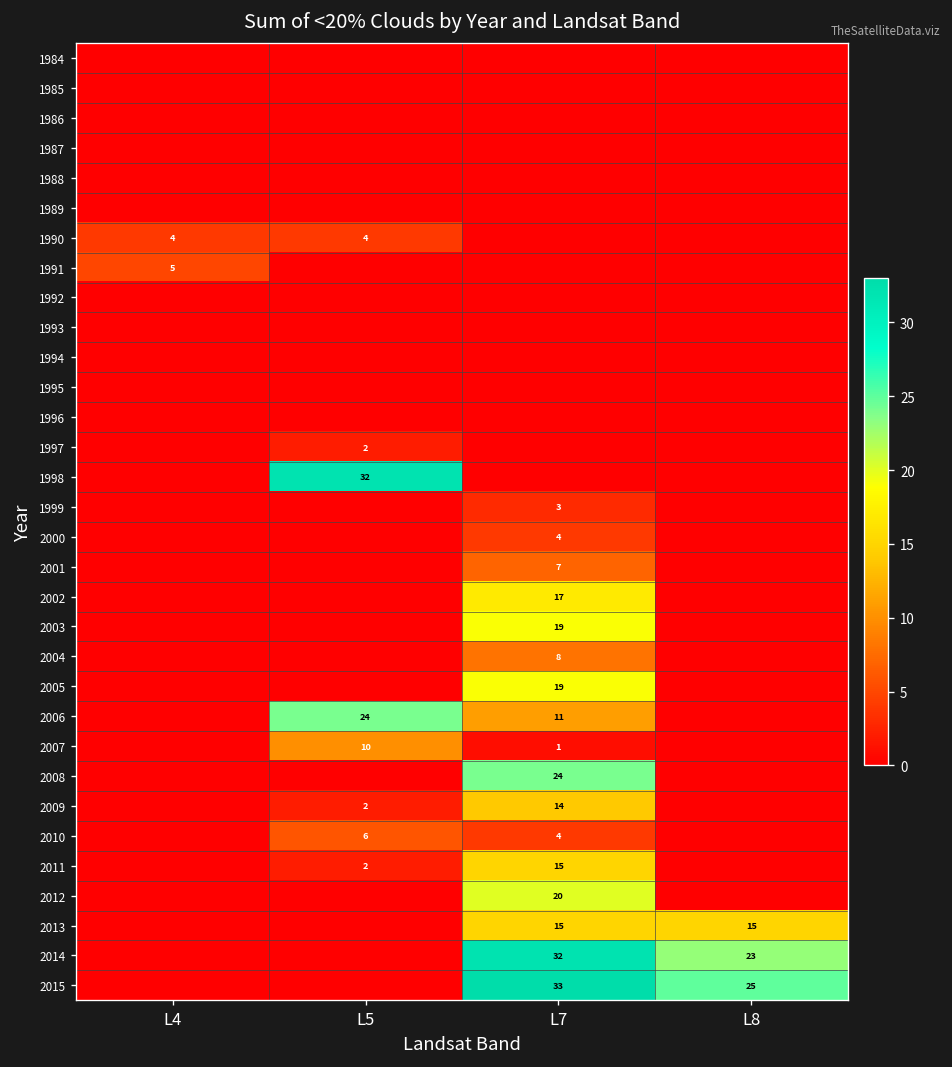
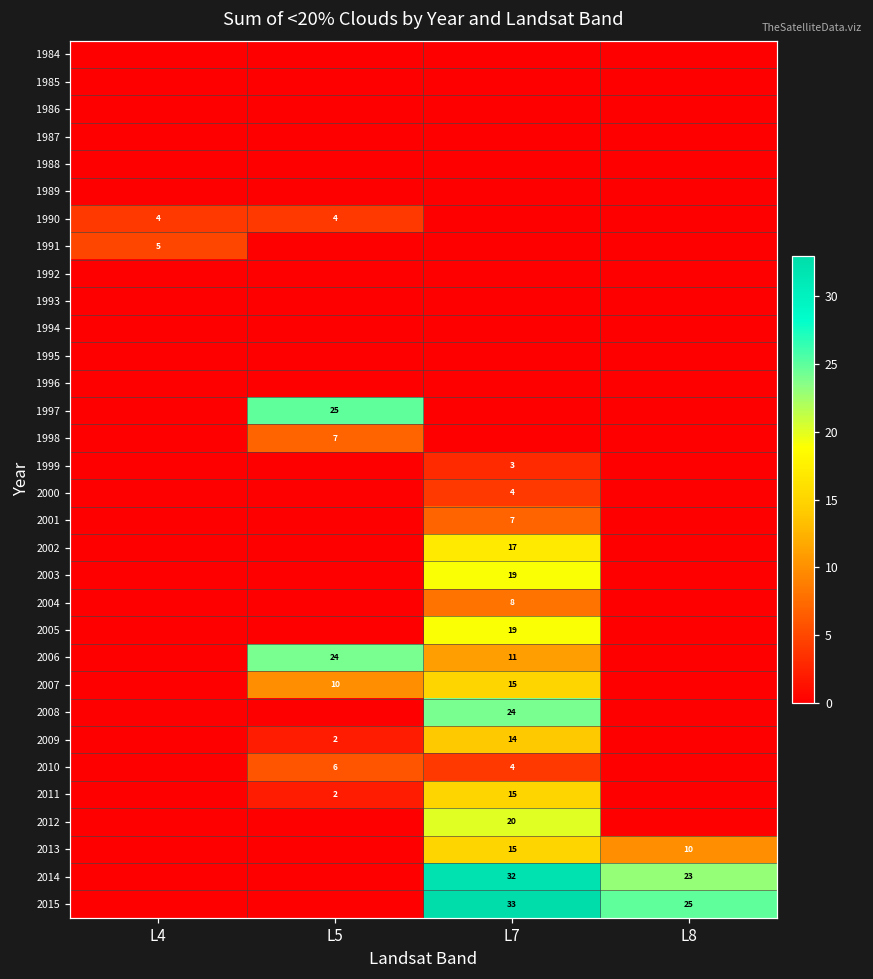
1997, L5: 2 -> 25
1998, L5: 32 -> 7
2007, L7: 1 -> 15
2013, L8: 15 -> 10
